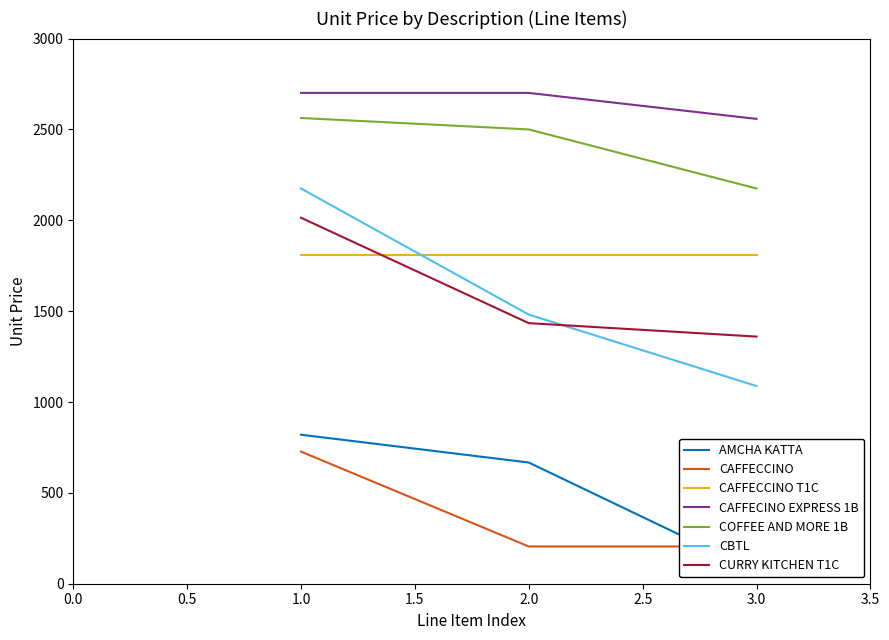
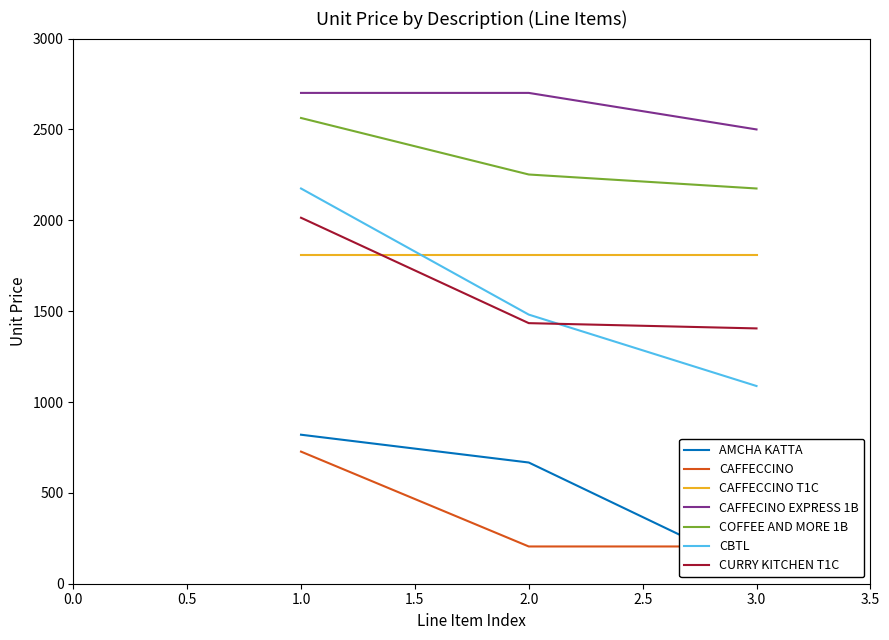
COFFEE AND MORE 1B, 2.0: 2500 -> 2250
CAFFECINO EXPRESS 1B, 3.0: 2560 -> 2500
CURRY KITCHEN T1C, 3.0: 1360 -> 1410
